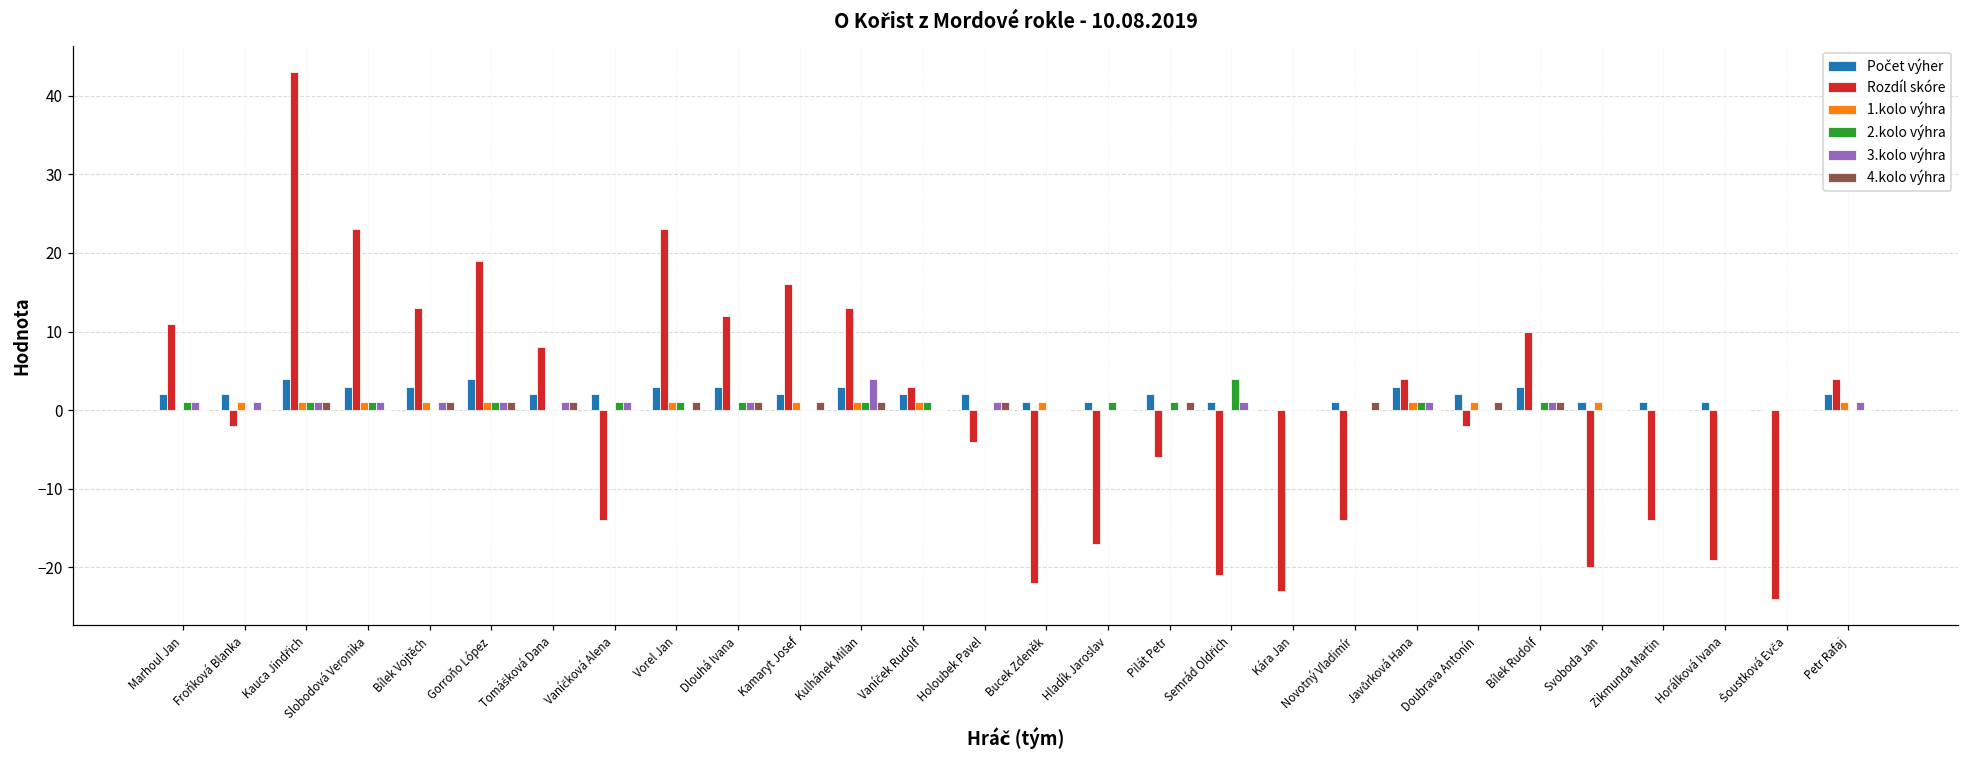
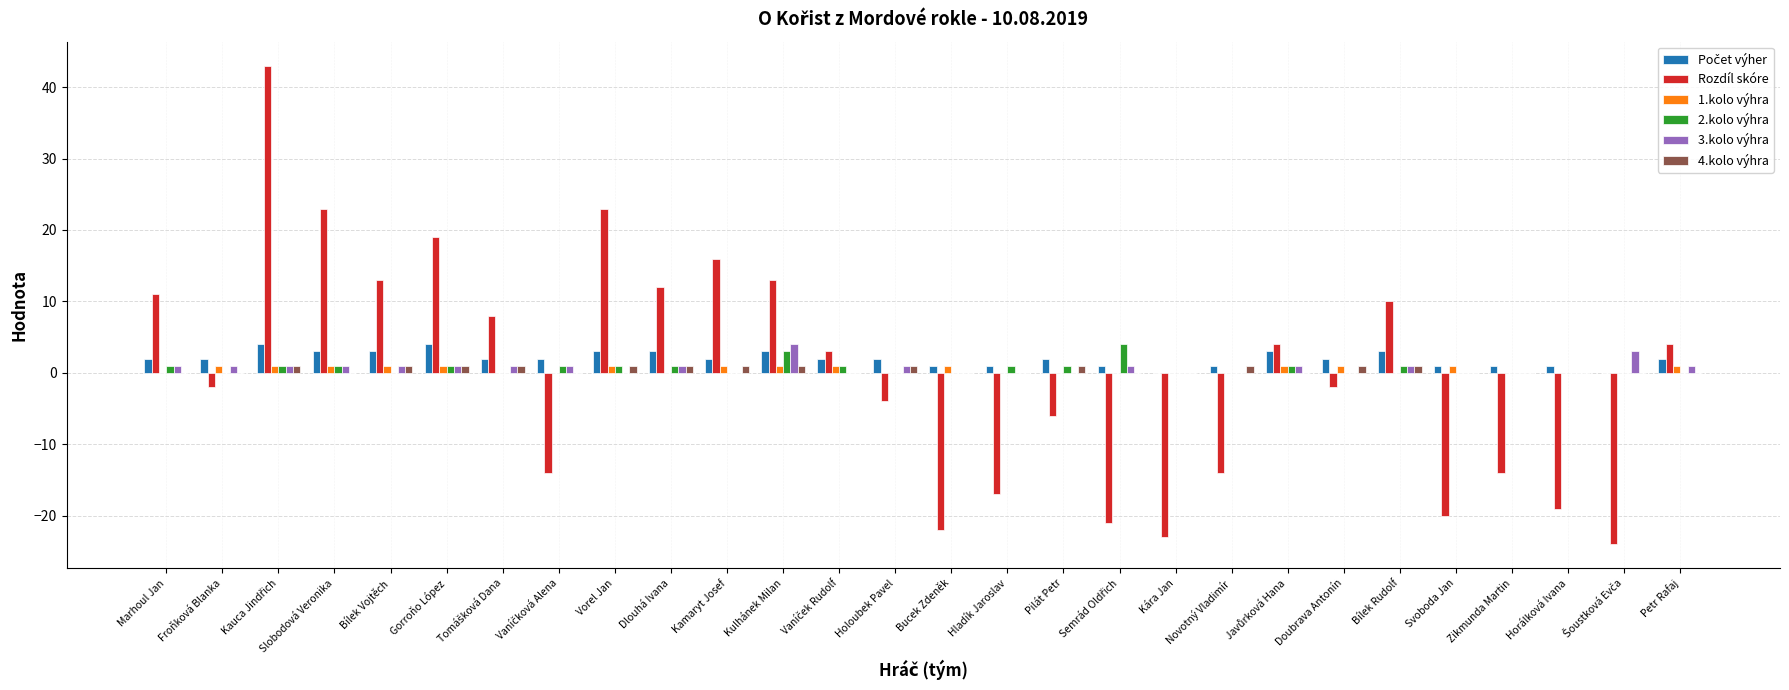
2.kolo výhra, Kulhánek Milan: 1 -> 3
3.kolo výhra, Šoustková Evča: 0 -> 3
